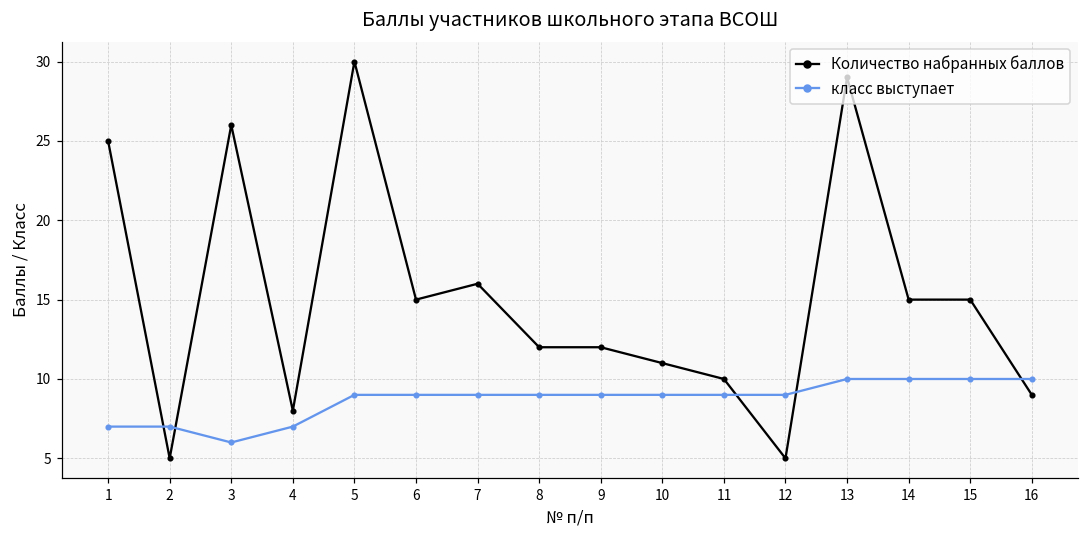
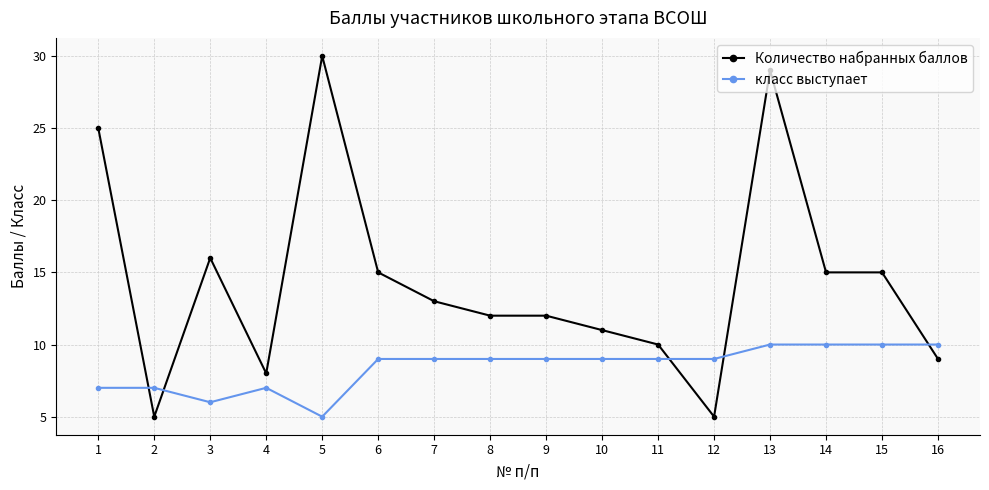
Количество набранных баллов, 3: 26 -> 16
класс выступает, 5: 9 -> 5
Количество набранных баллов, 7: 16 -> 13
